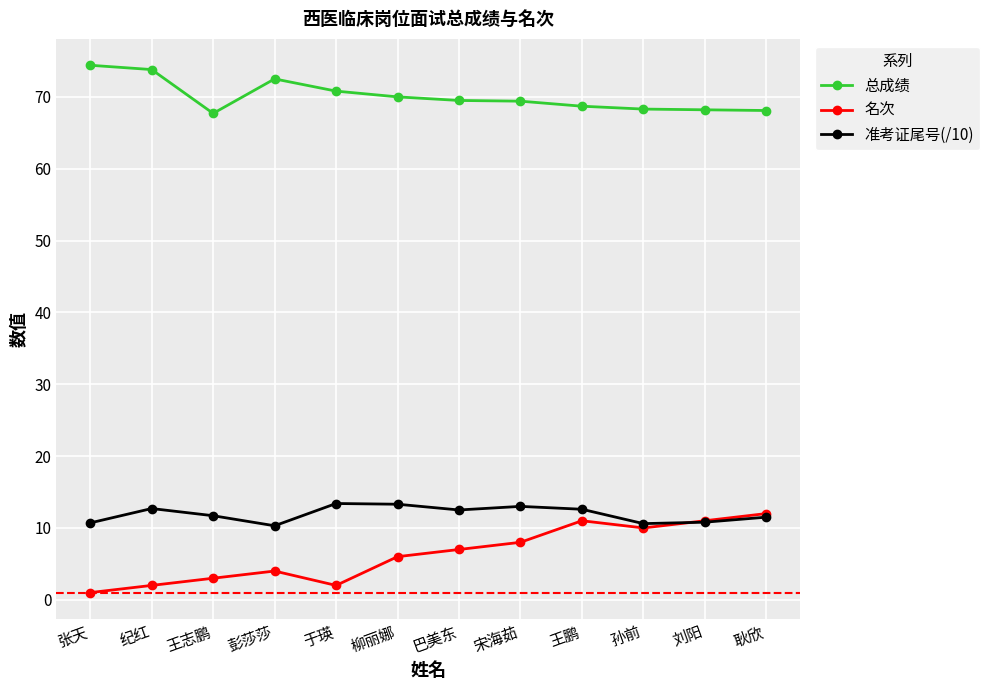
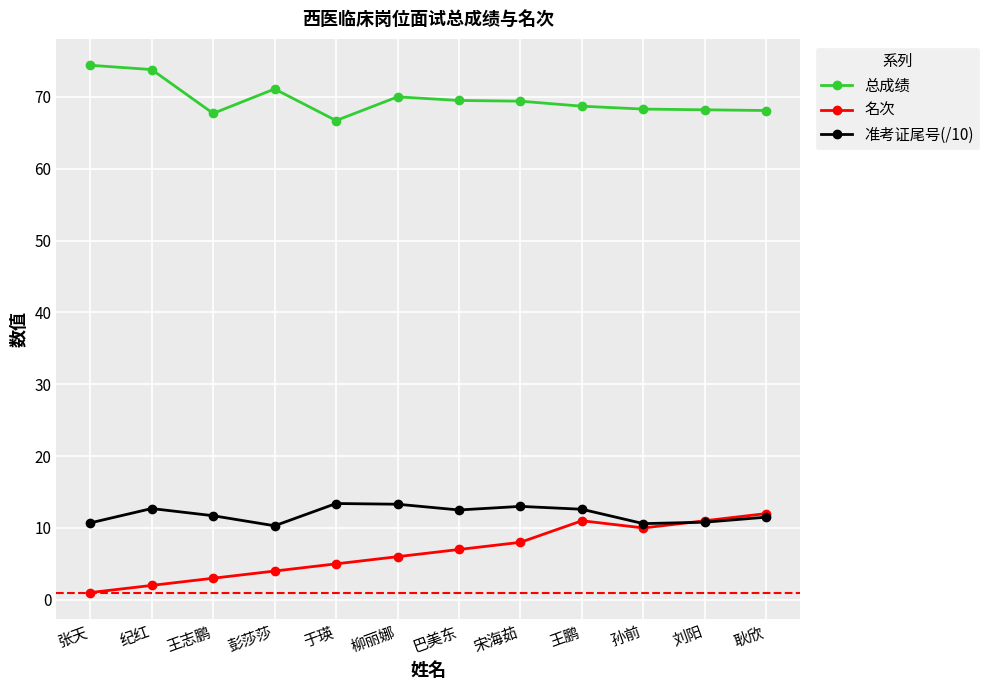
总成绩, 彭莎莎: 73 -> 71
总成绩, 于瑛: 71 -> 67
名次, 于瑛: 2 -> 5
